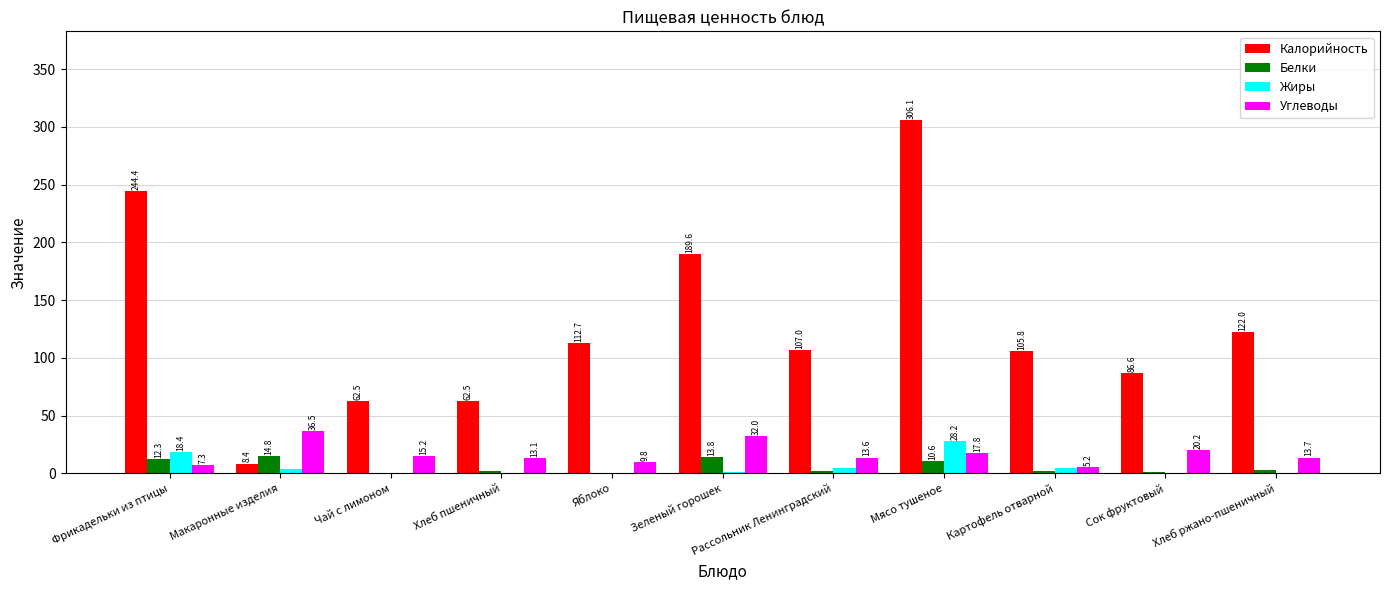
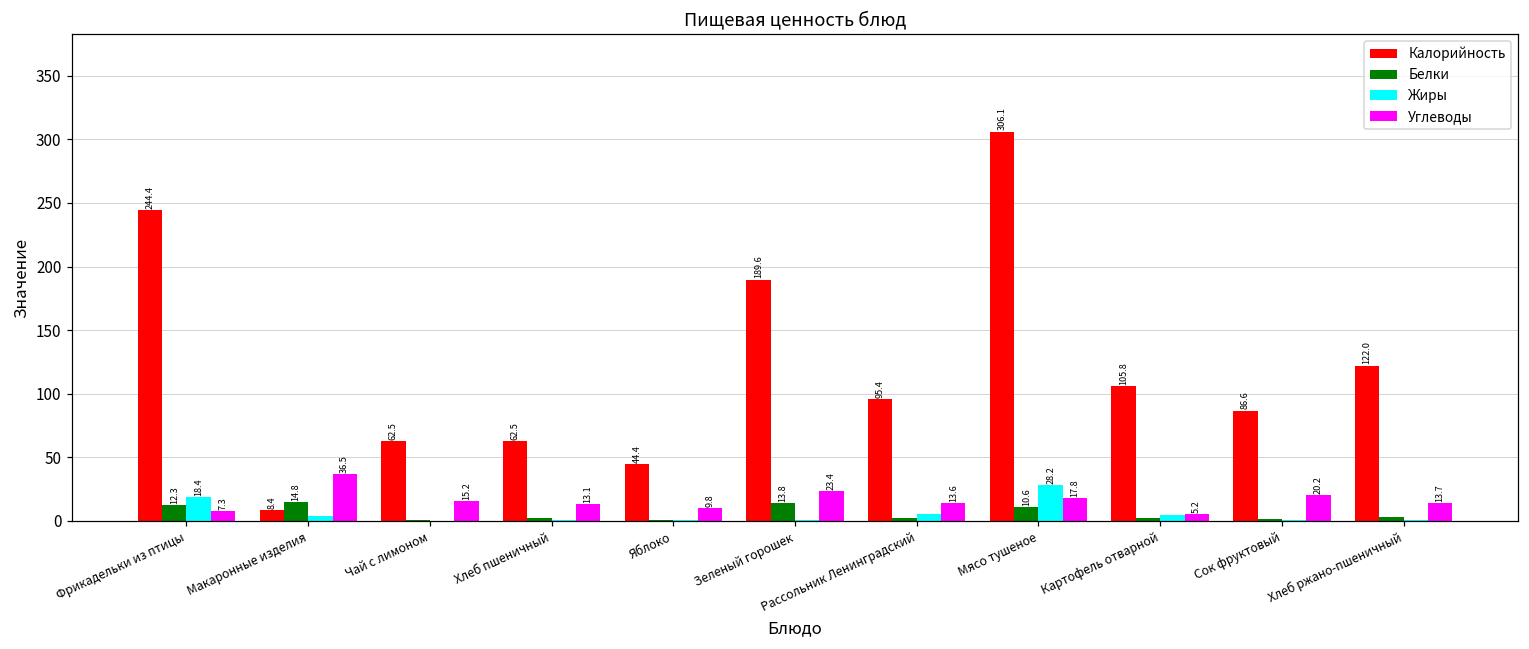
Калорийность, Яблоко: 112.7 -> 44.4
Углеводы, Зеленый горошек: 32.0 -> 23.4
Калорийность, Рассольник Ленинградский: 107.0 -> 95.4
